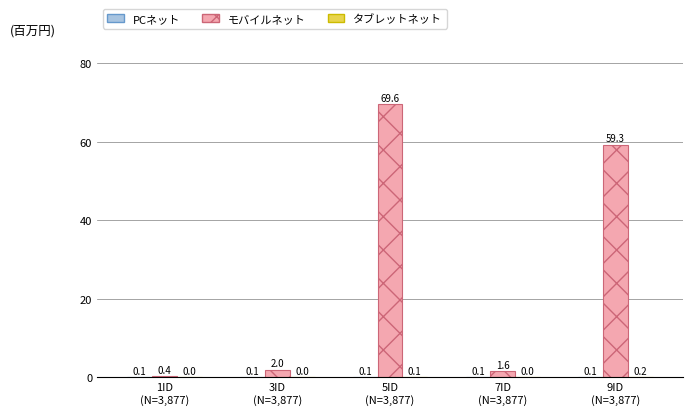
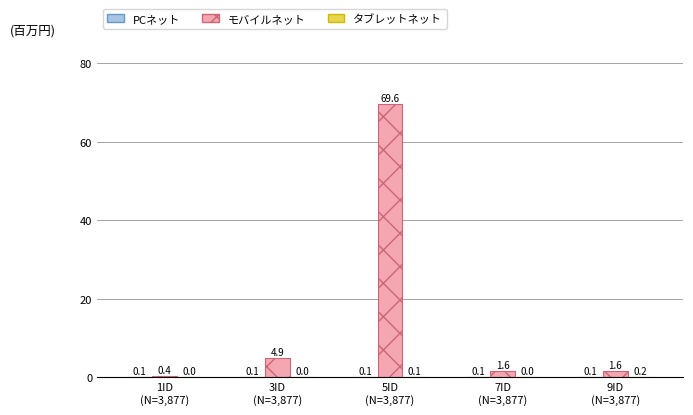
モバイルネット, 3ID (N=3,877): 2.0 -> 4.9
モバイルネット, 9ID (N=3,877): 59.3 -> 1.6
